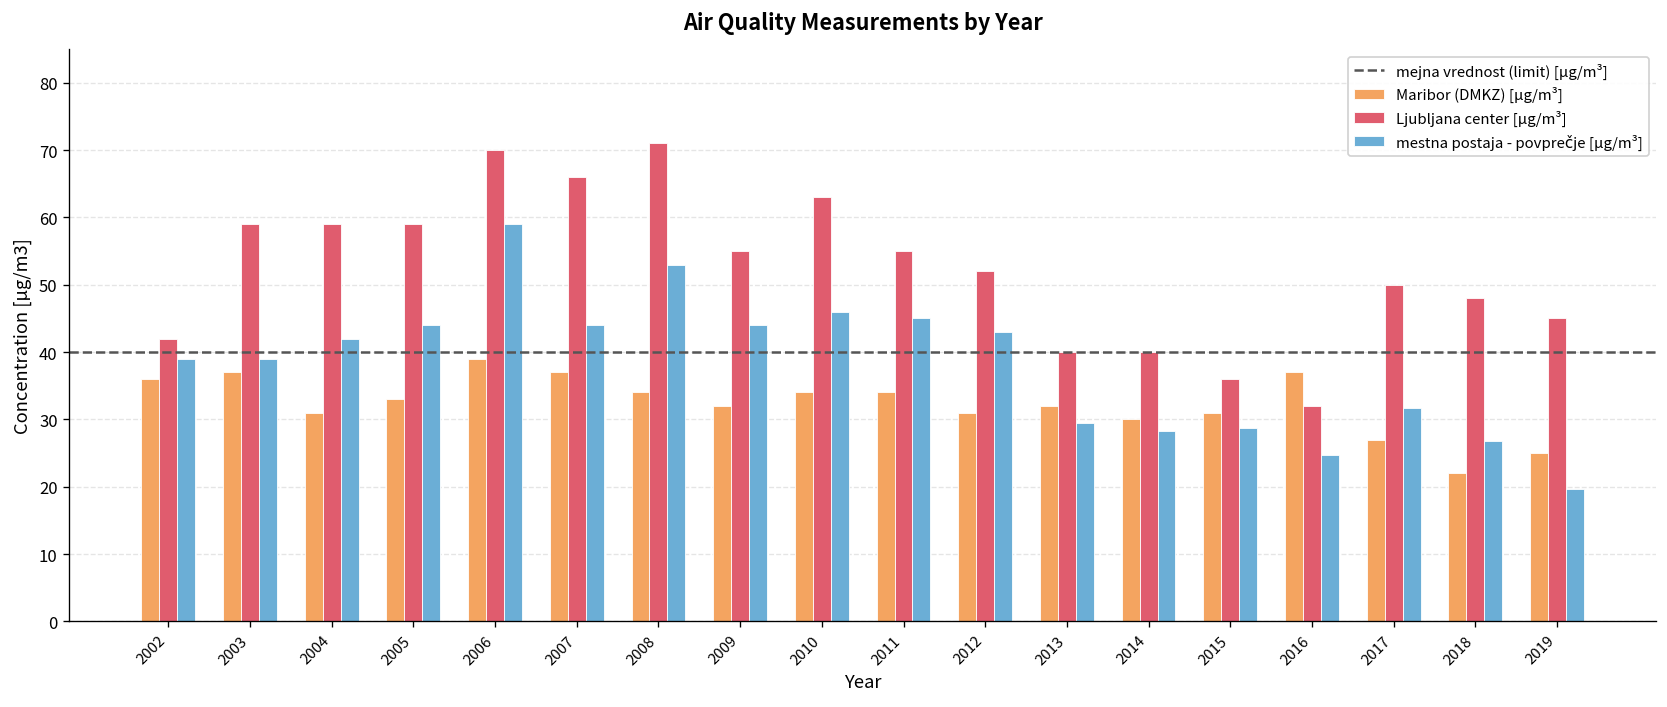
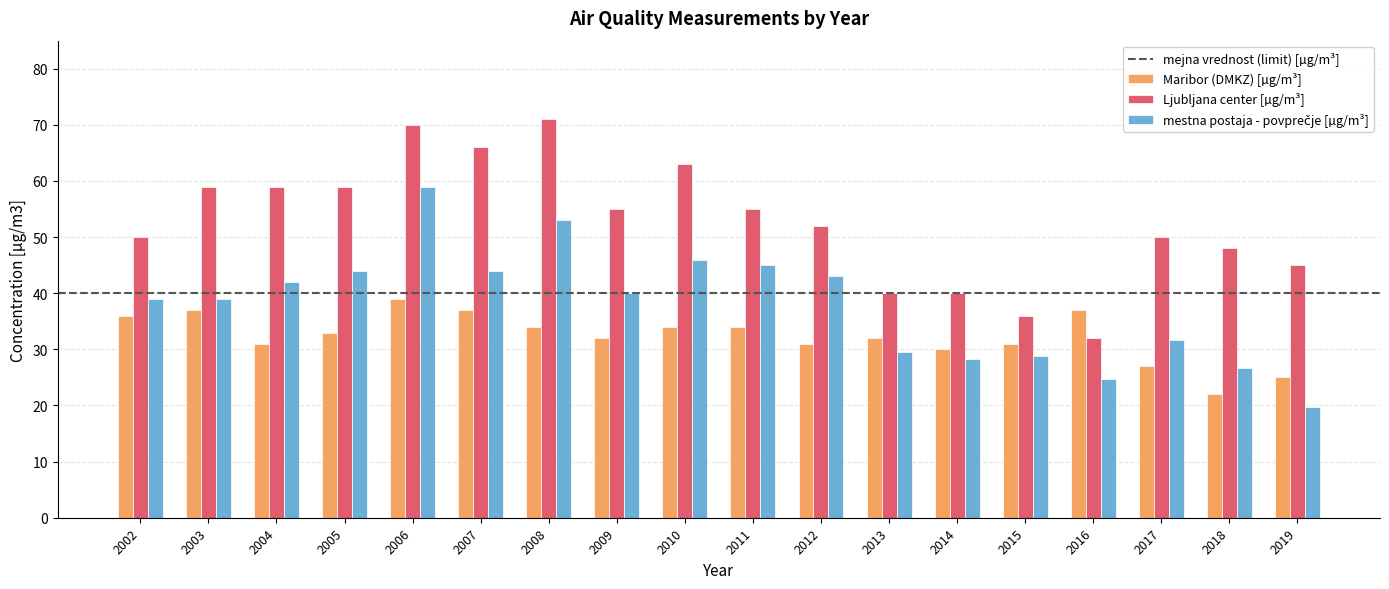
Ljubljana center [µg/m³], 2002: 42 -> 50
mestna postaja - povprečje [µg/m³], 2009: 44 -> 40
